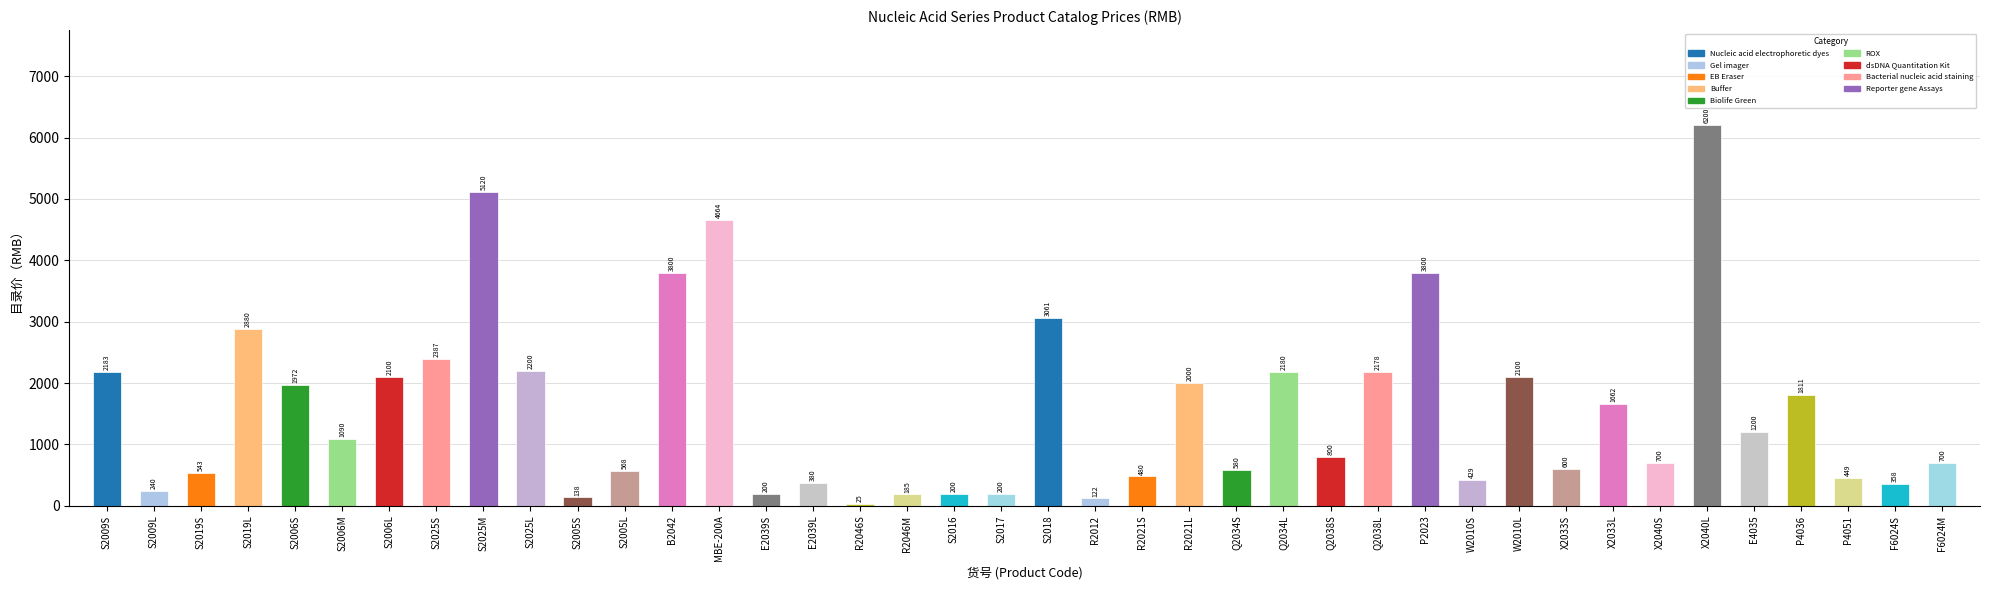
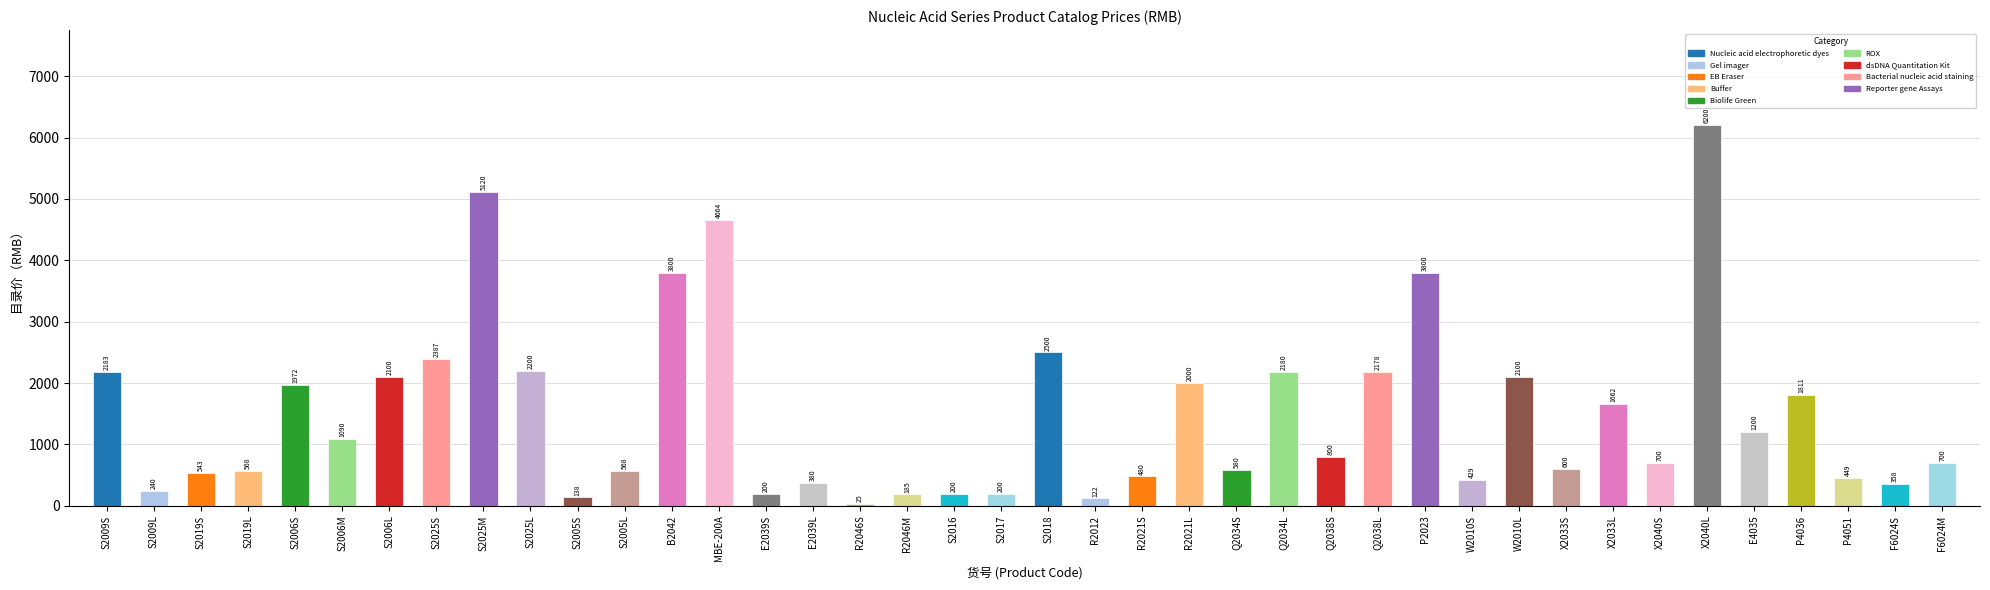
S2019L: 2880 -> 568
S2018: 3061 -> 2500
